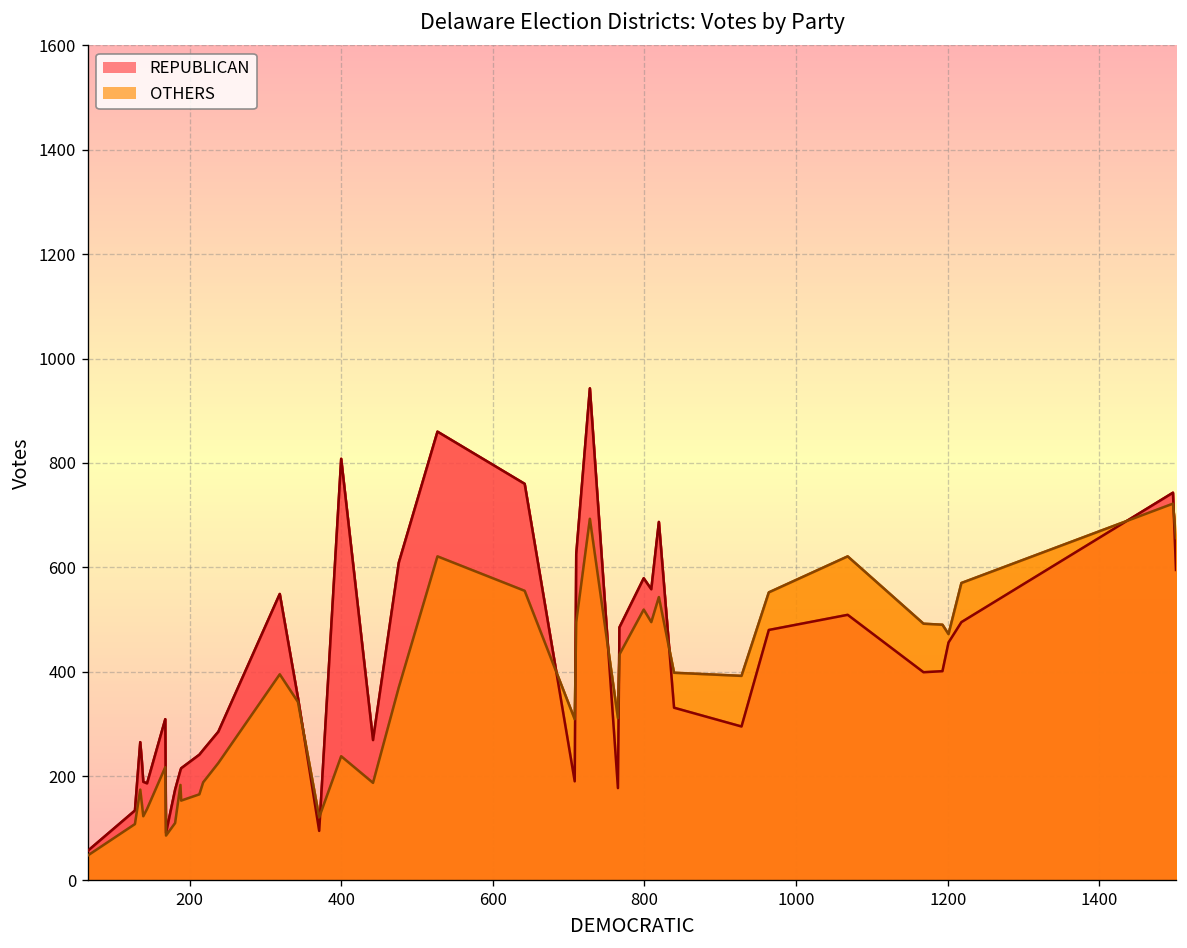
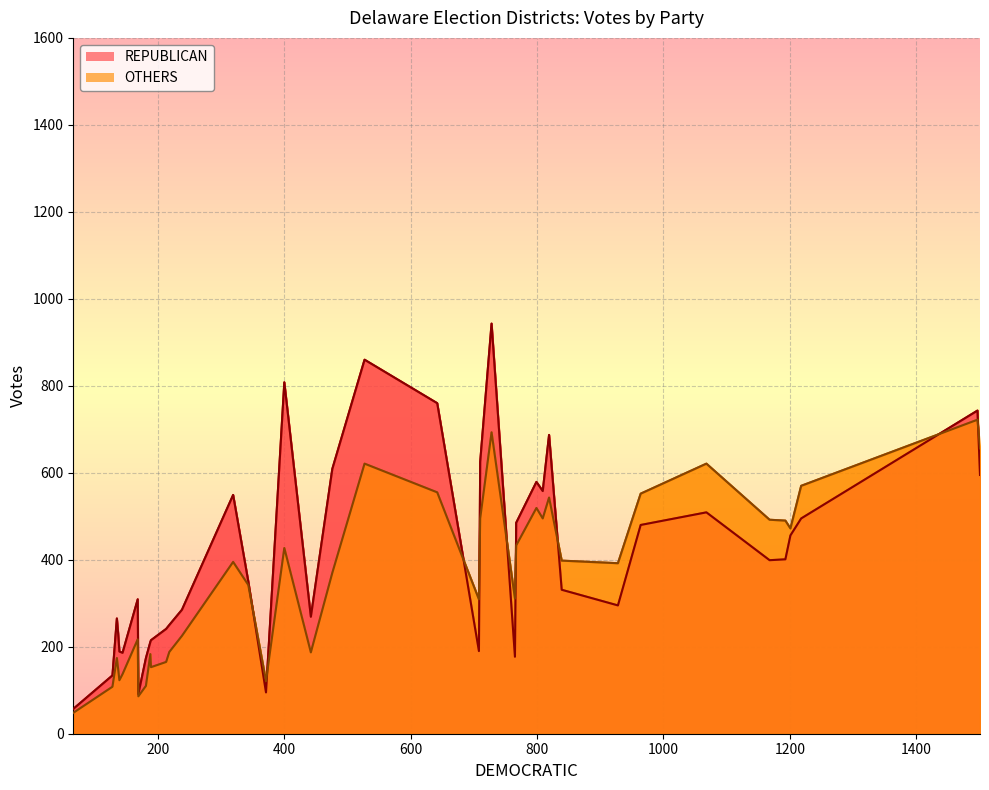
OTHERS, 400: 240 -> 430
